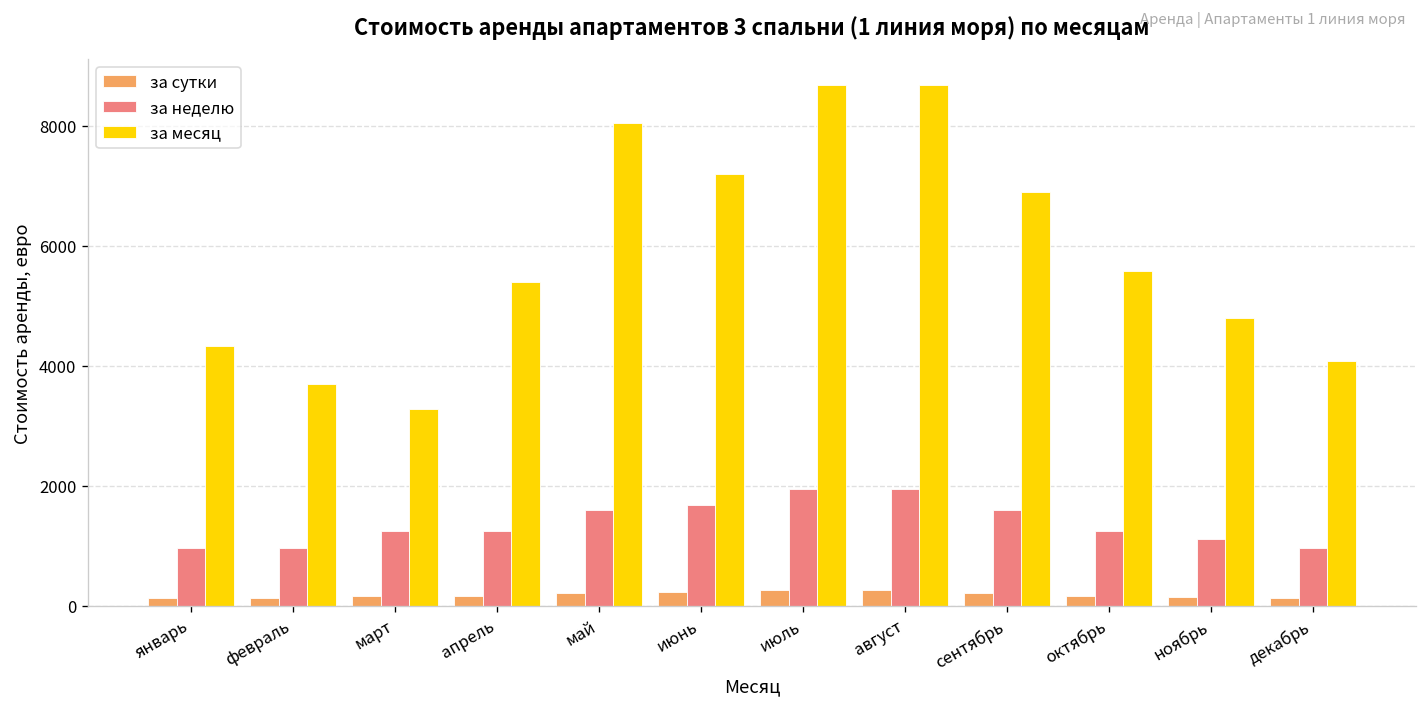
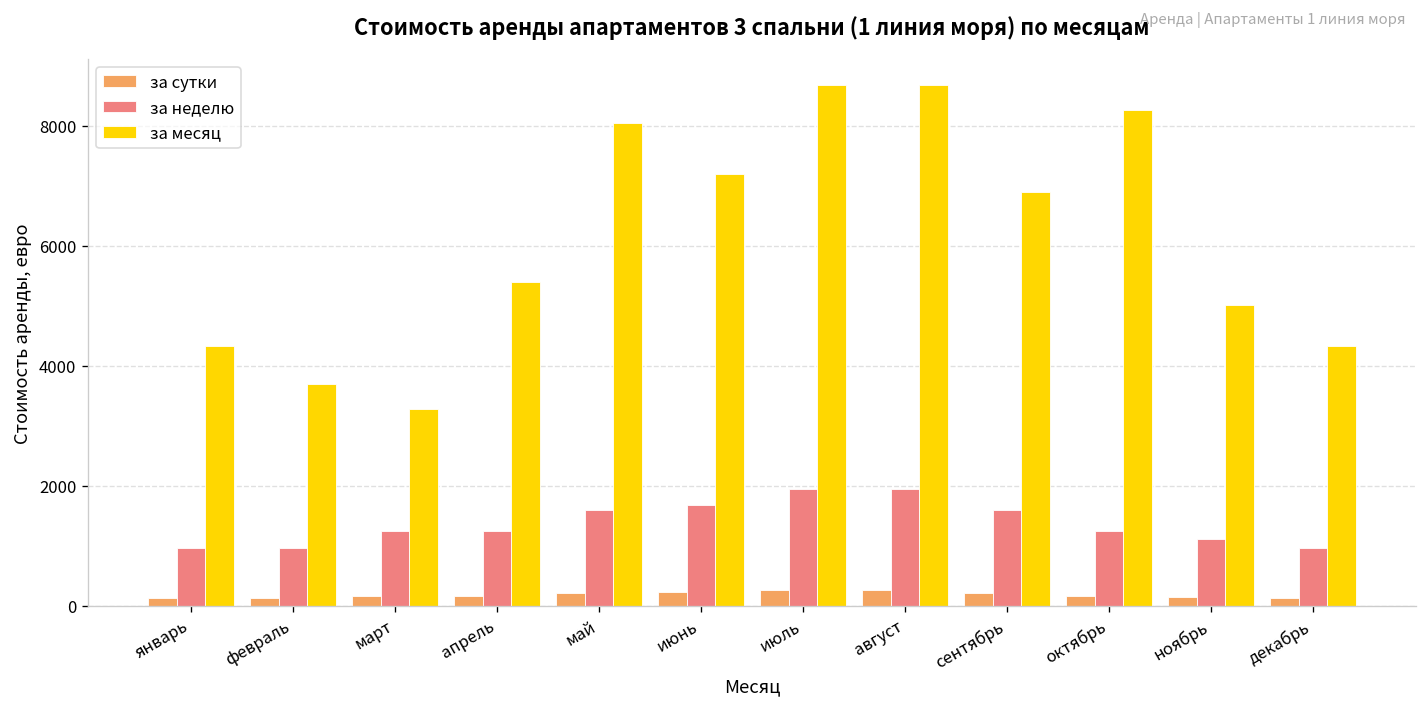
за месяц, октябрь: 5600 -> 8300
за месяц, ноябрь: 4800 -> 5000
за месяц, декабрь: 4100 -> 4300
